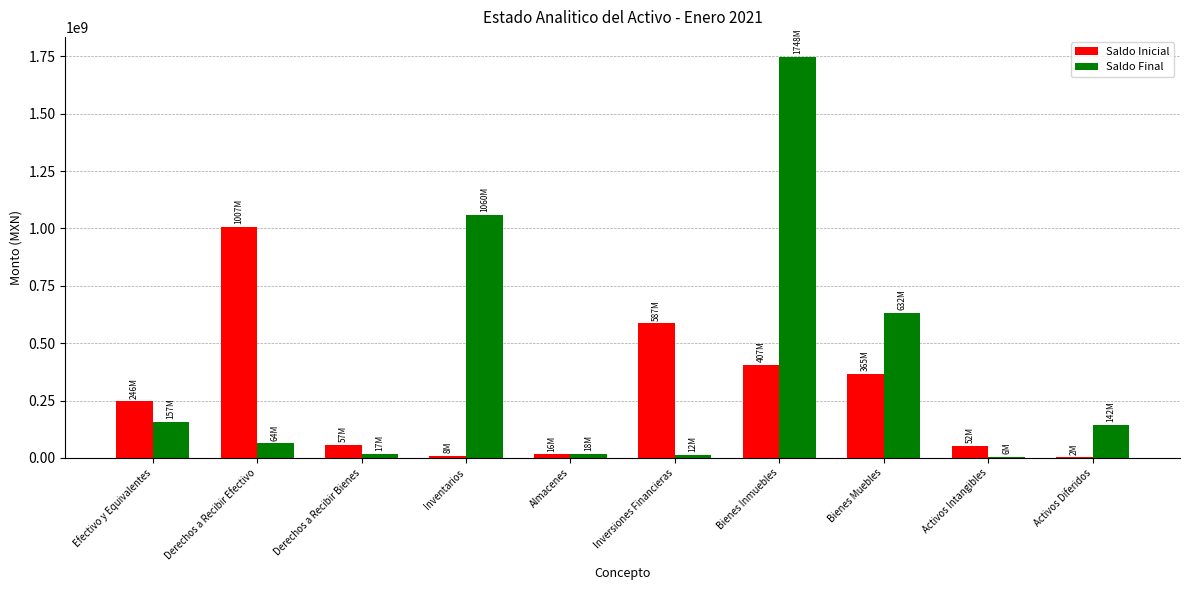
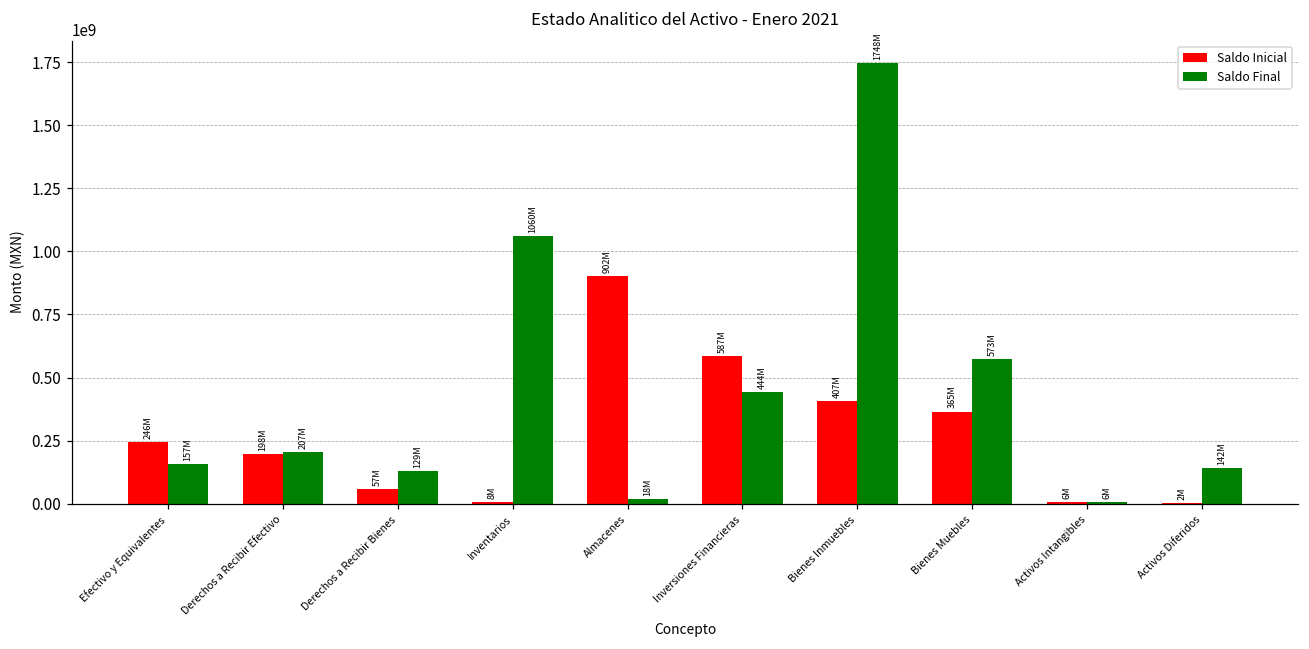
Saldo Inicial, Derechos a Recibir Efectivo: 1007M -> 198M
Saldo Final, Derechos a Recibir Efectivo: 64M -> 207M
Saldo Final, Derechos a Recibir Bienes: 17M -> 129M
Saldo Inicial, Almacenes: 16M -> 902M
Saldo Final, Inversiones Financieras: 12M -> 444M
Saldo Final, Bienes Muebles: 632M -> 573M
Saldo Inicial, Activos Intangibles: 52M -> 6M
